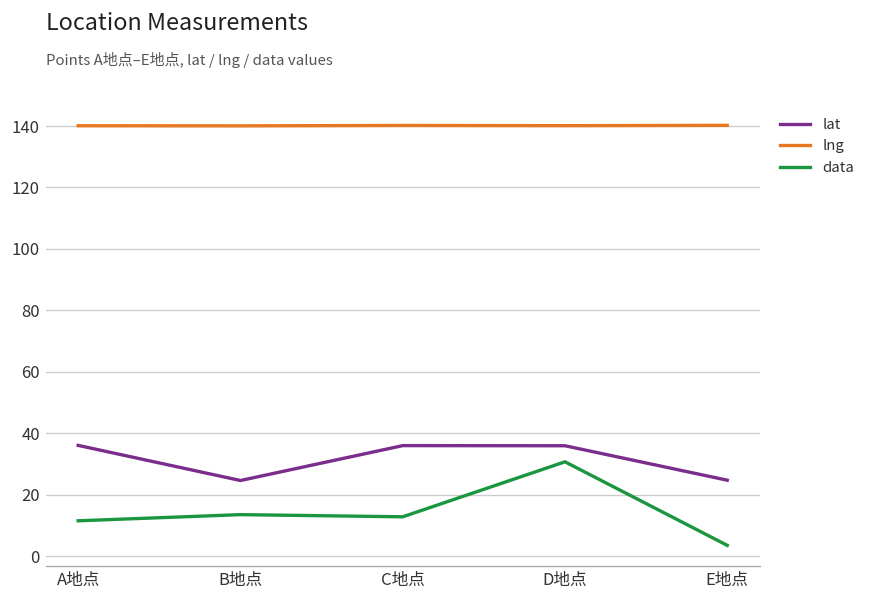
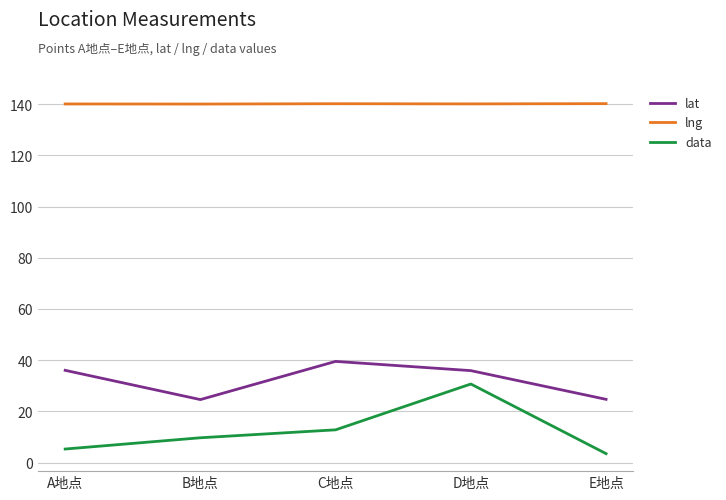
data, A地点: 12 -> 5
data, B地点: 14 -> 10
lat, C地点: 36 -> 40
